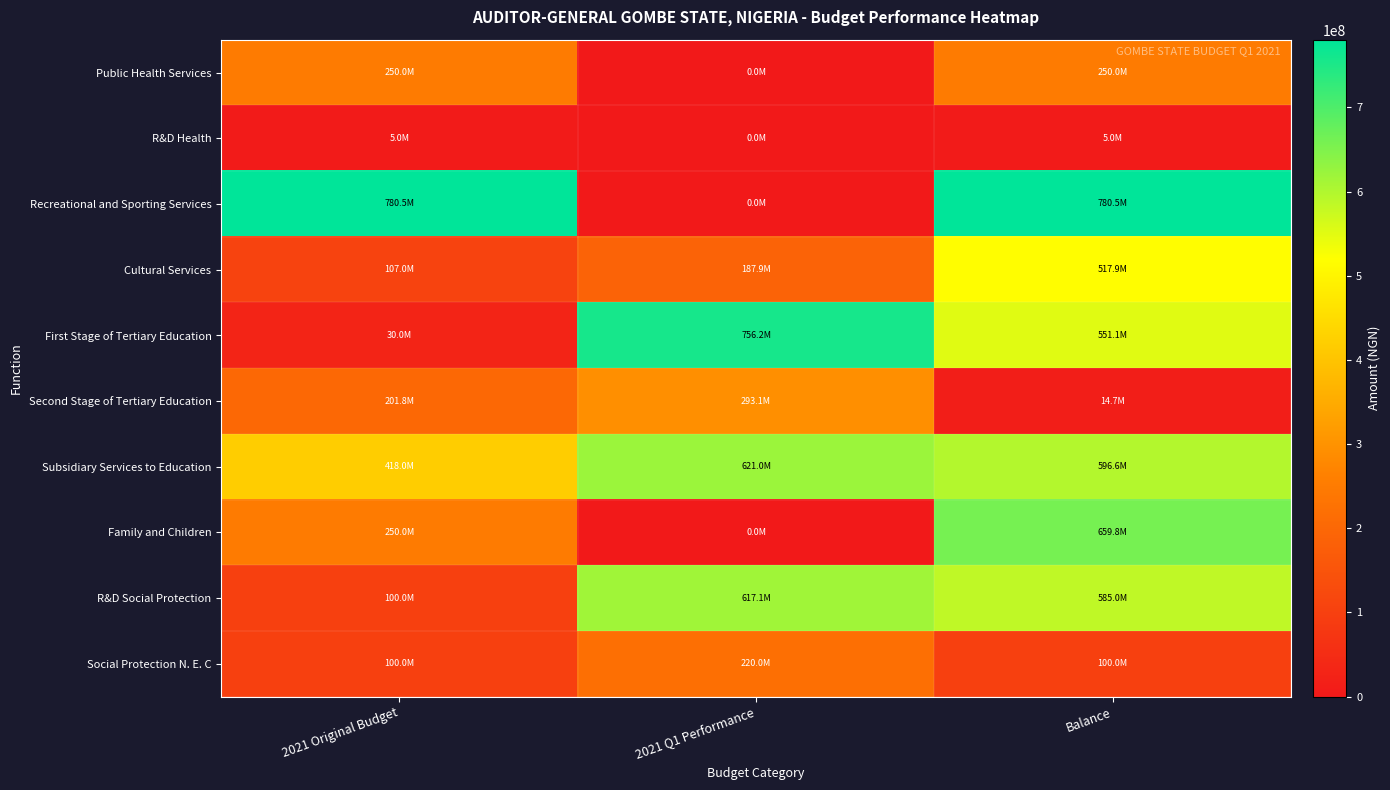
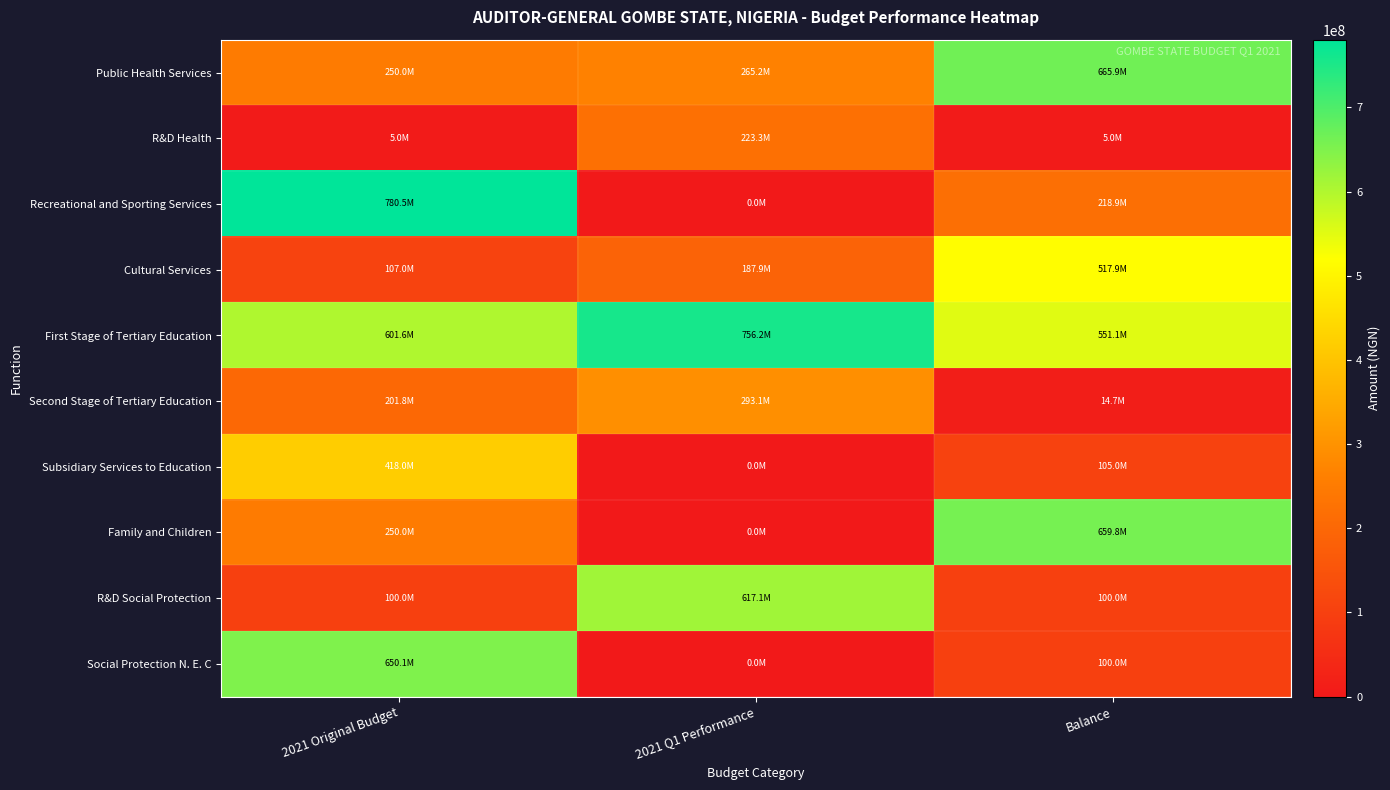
Public Health Services, 2021 Q1 Performance: 0.0M -> 265.2M
Public Health Services, Balance: 250.0M -> 665.9M
R&D Health, 2021 Q1 Performance: 0.0M -> 223.3M
Recreational and Sporting Services, Balance: 780.5M -> 218.9M
First Stage of Tertiary Education, 2021 Original Budget: 30.0M -> 601.6M
Subsidiary Services to Education, 2021 Q1 Performance: 621.0M -> 0.0M
Subsidiary Services to Education, Balance: 596.6M -> 105.0M
R&D Social Protection, Balance: 585.0M -> 100.0M
Social Protection N. E. C, 2021 Original Budget: 100.0M -> 650.1M
Social Protection N. E. C, 2021 Q1 Performance: 220.0M -> 0.0M
